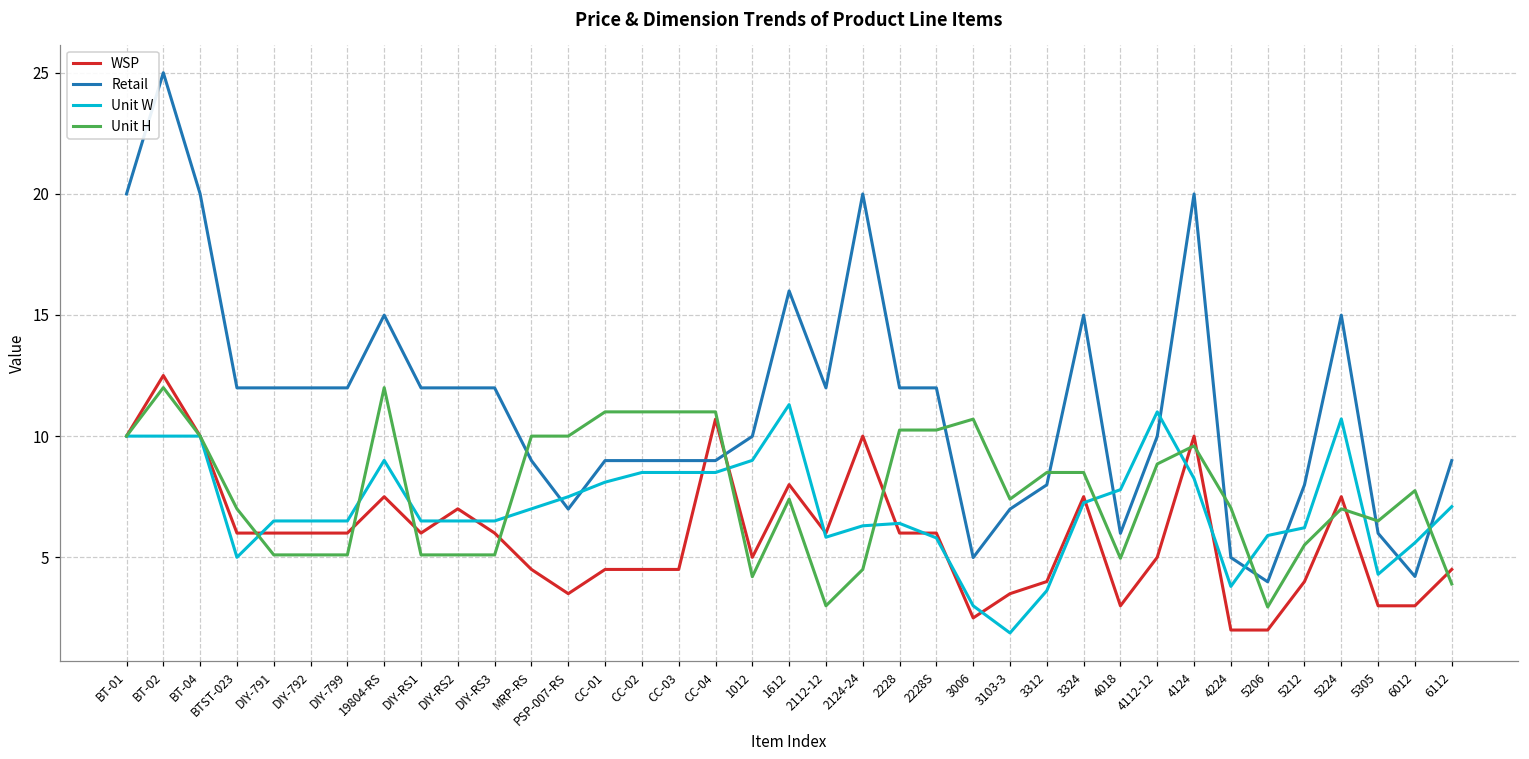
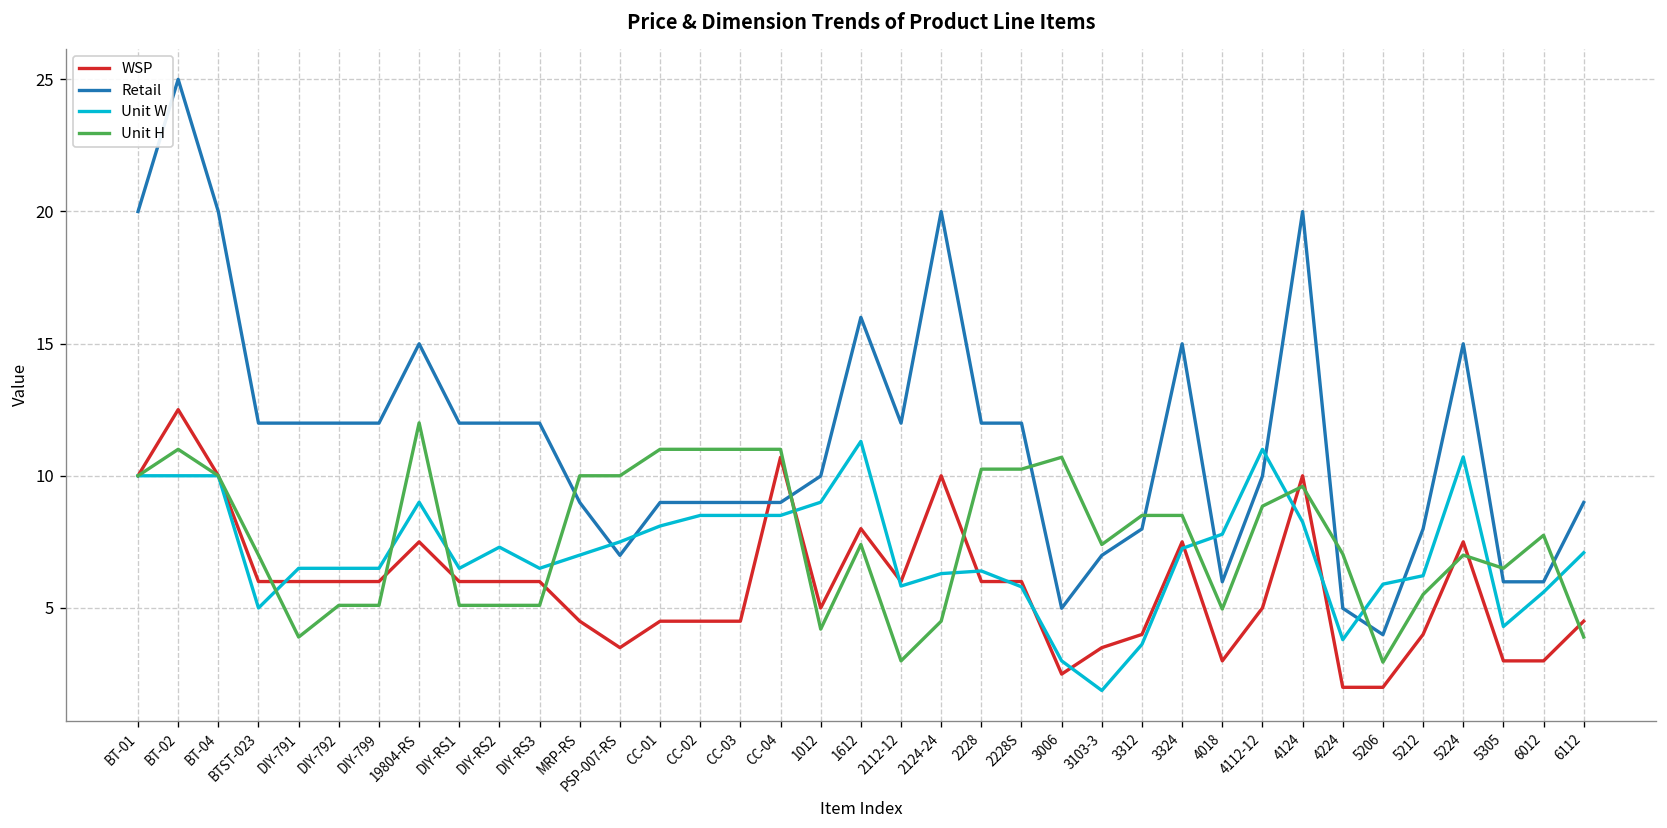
Unit H, BT-02: 12 -> 11
Unit H, DIY-791: 5.1 -> 3.9
WSP, DIY-RS2: 7 -> 6
Unit W, DIY-RS2: 6.5 -> 7.3
Retail, 6012: 4.2 -> 6.0
